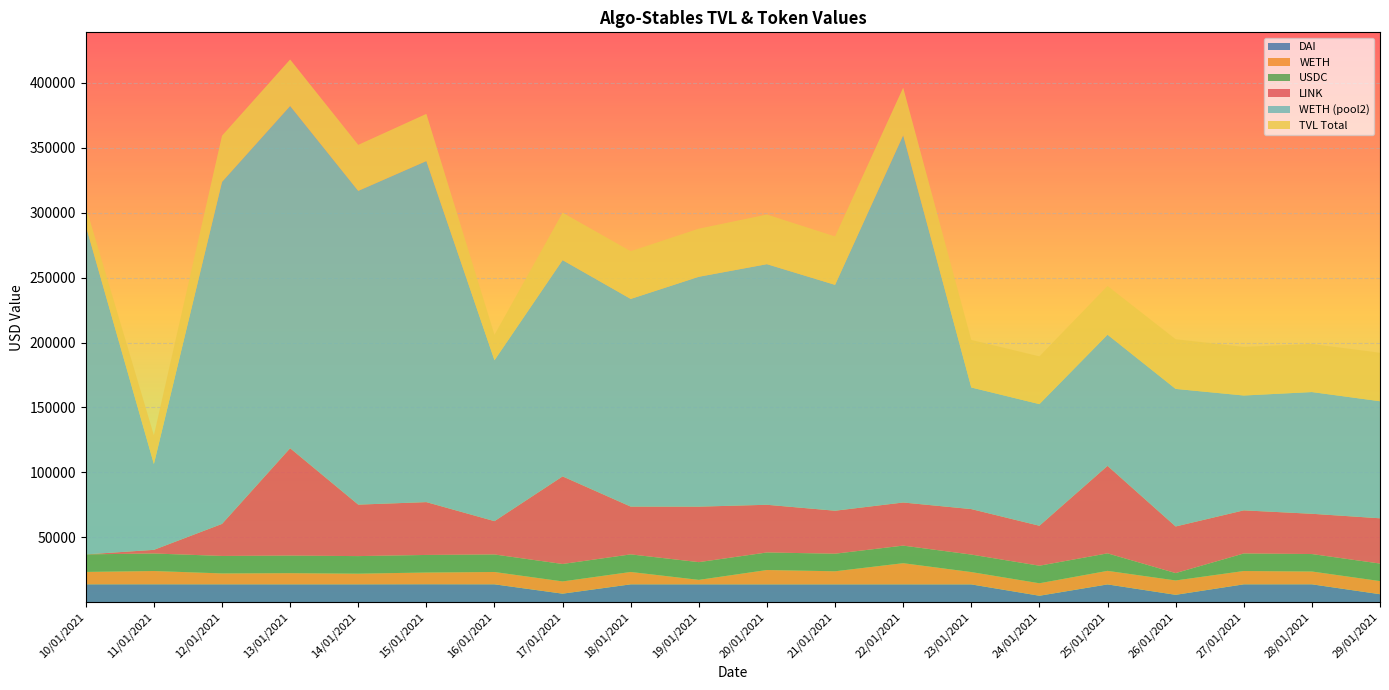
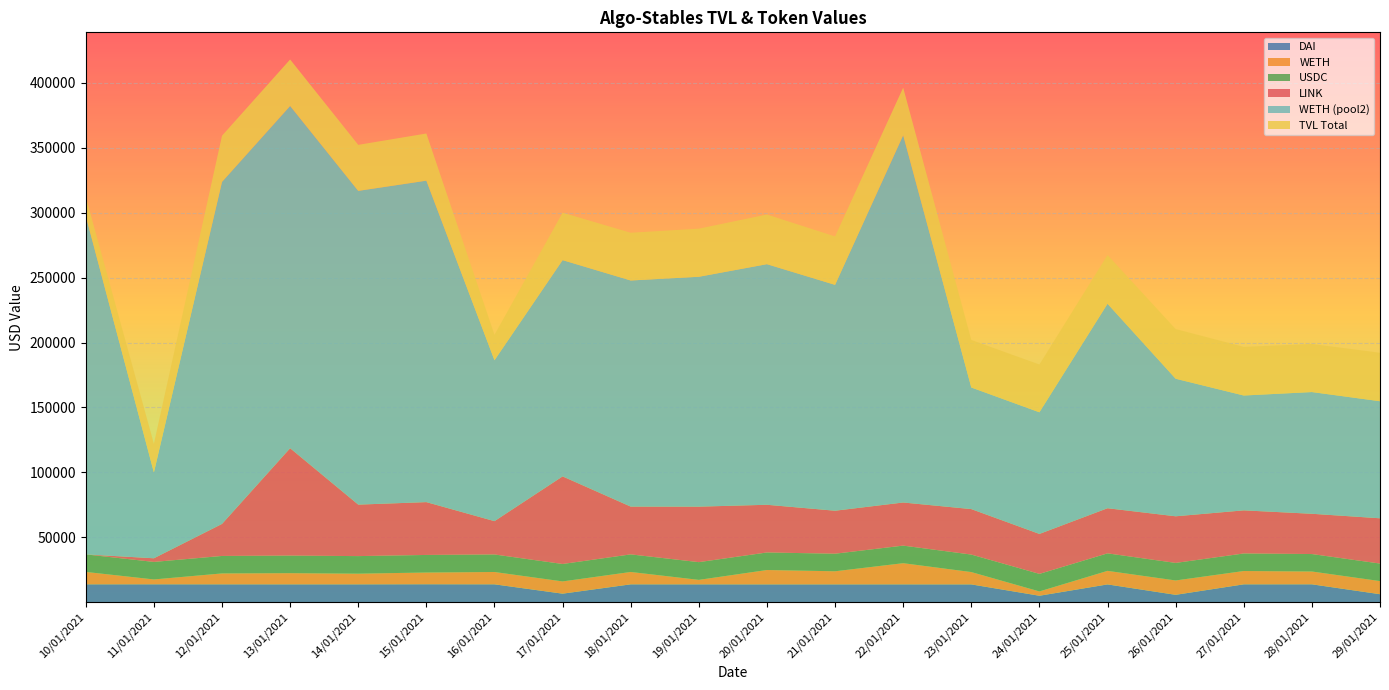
WETH (pool2), 10/01/2021: 253000 -> 261000
WETH, 11/01/2021: 10000 -> 4000
WETH (pool2), 15/01/2021: 263000 -> 248000
WETH (pool2), 18/01/2021: 160000 -> 174000
WETH, 24/01/2021: 10000 -> 3000
LINK, 25/01/2021: 67000 -> 35000
WETH (pool2), 25/01/2021: 101000 -> 158000
USDC, 26/01/2021: 6000 -> 14000
